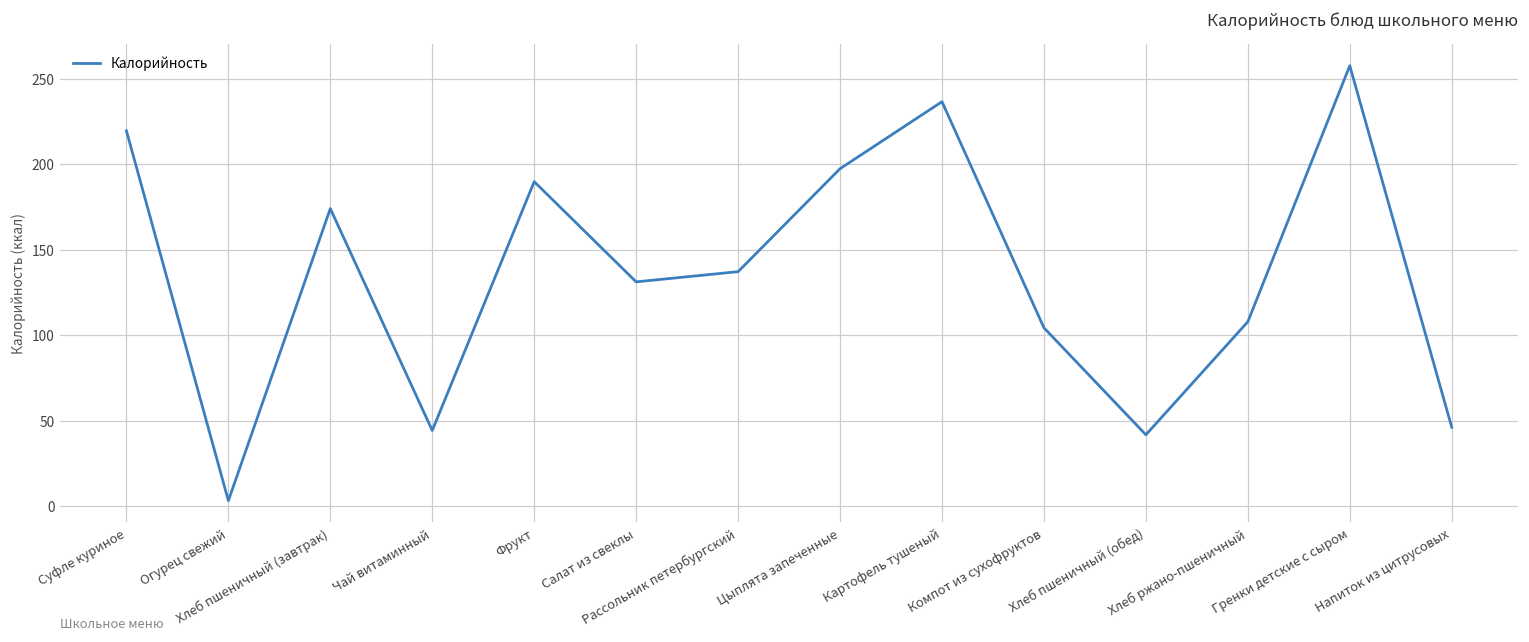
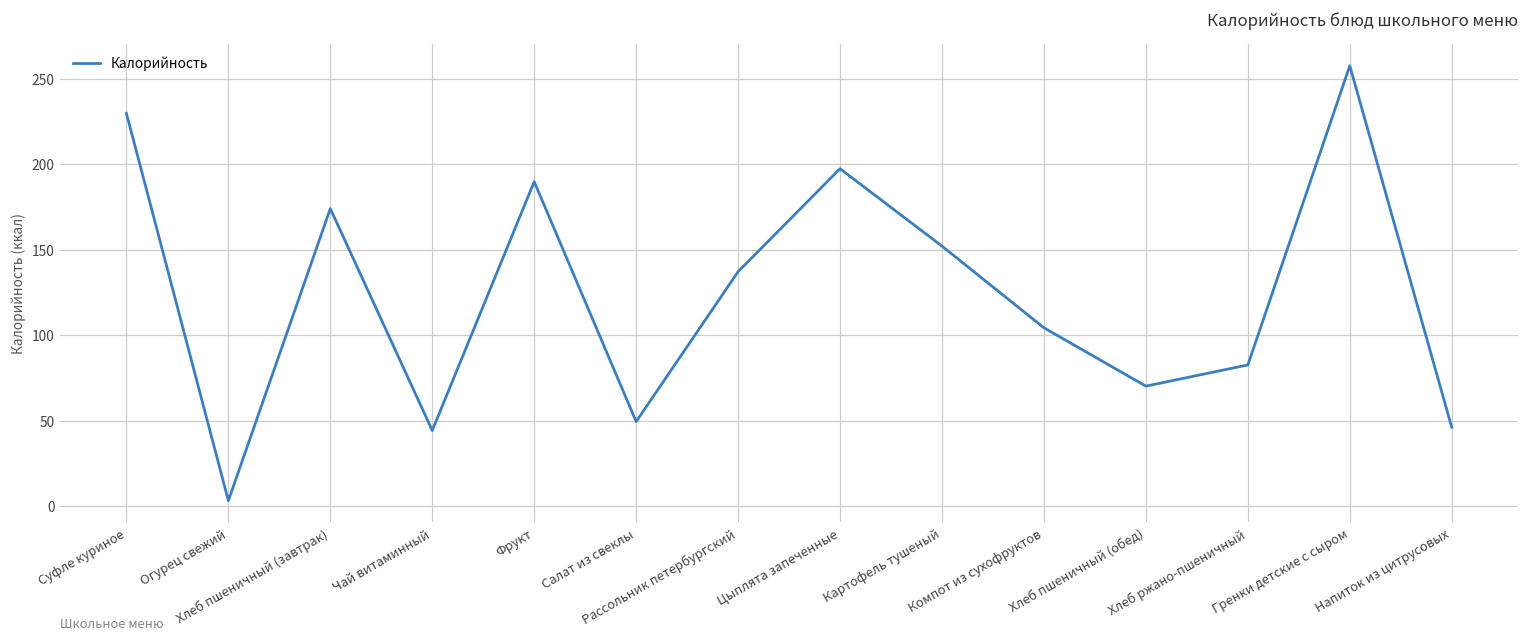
Суфле куриное: 220 -> 230
Салат из свеклы: 131 -> 50
Картофель тушеный: 237 -> 152
Хлеб пшеничный (обед): 42 -> 70
Хлеб ржано-пшеничный: 108 -> 83
